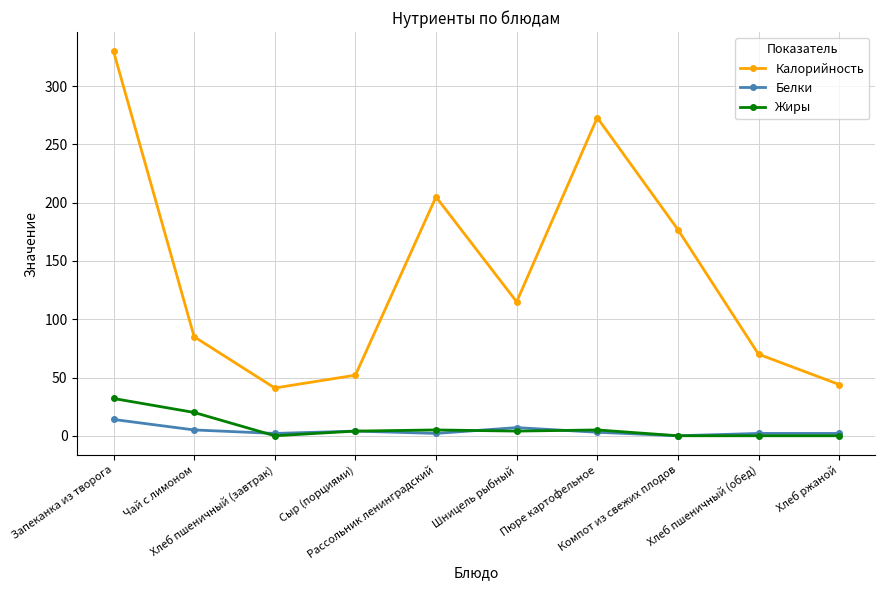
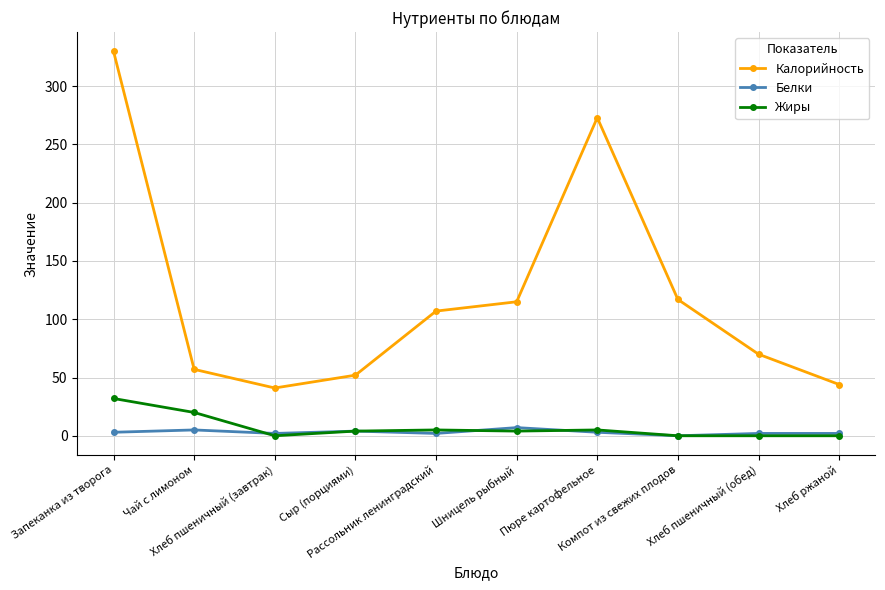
Белки, Запеканка из творога: 14 -> 3
Калорийность, Чай с лимоном: 85 -> 57
Калорийность, Рассольник ленинградский: 205 -> 107
Калорийность, Компот из свежих плодов: 177 -> 117
